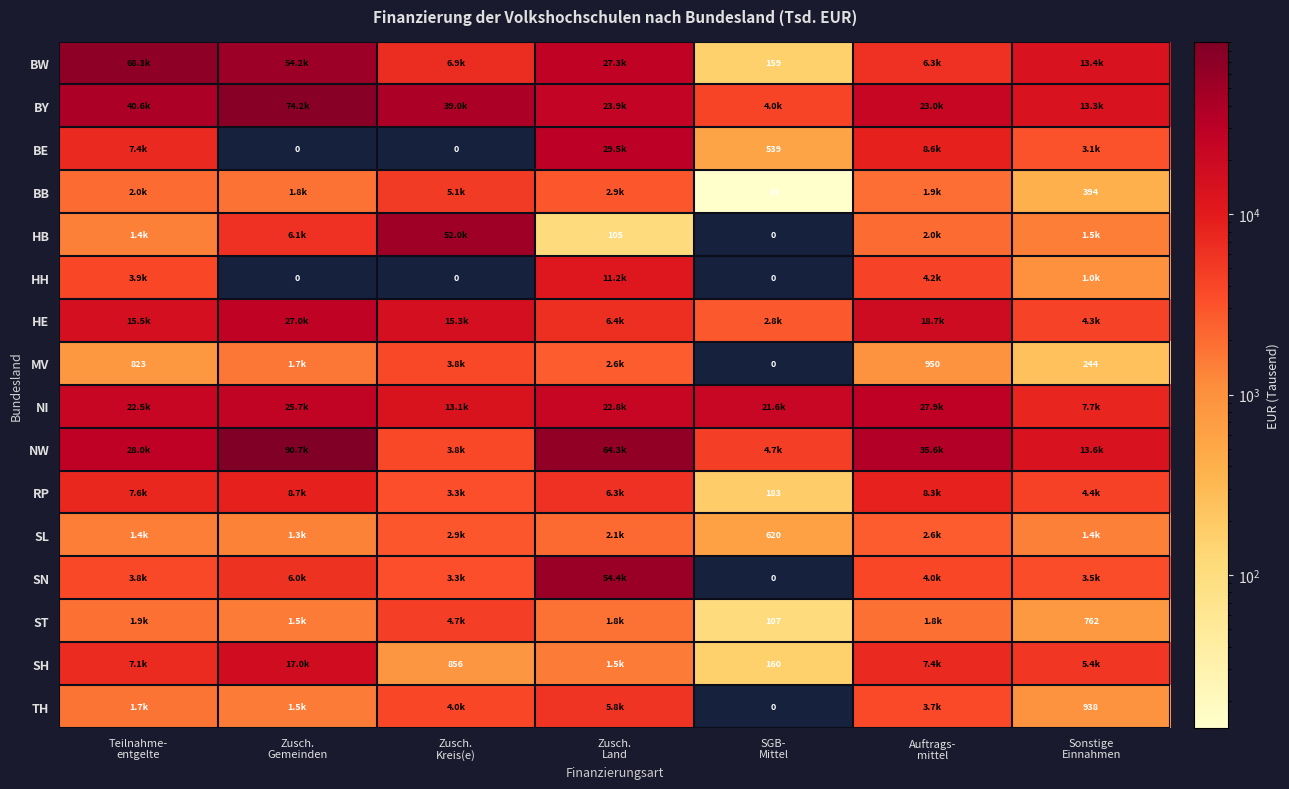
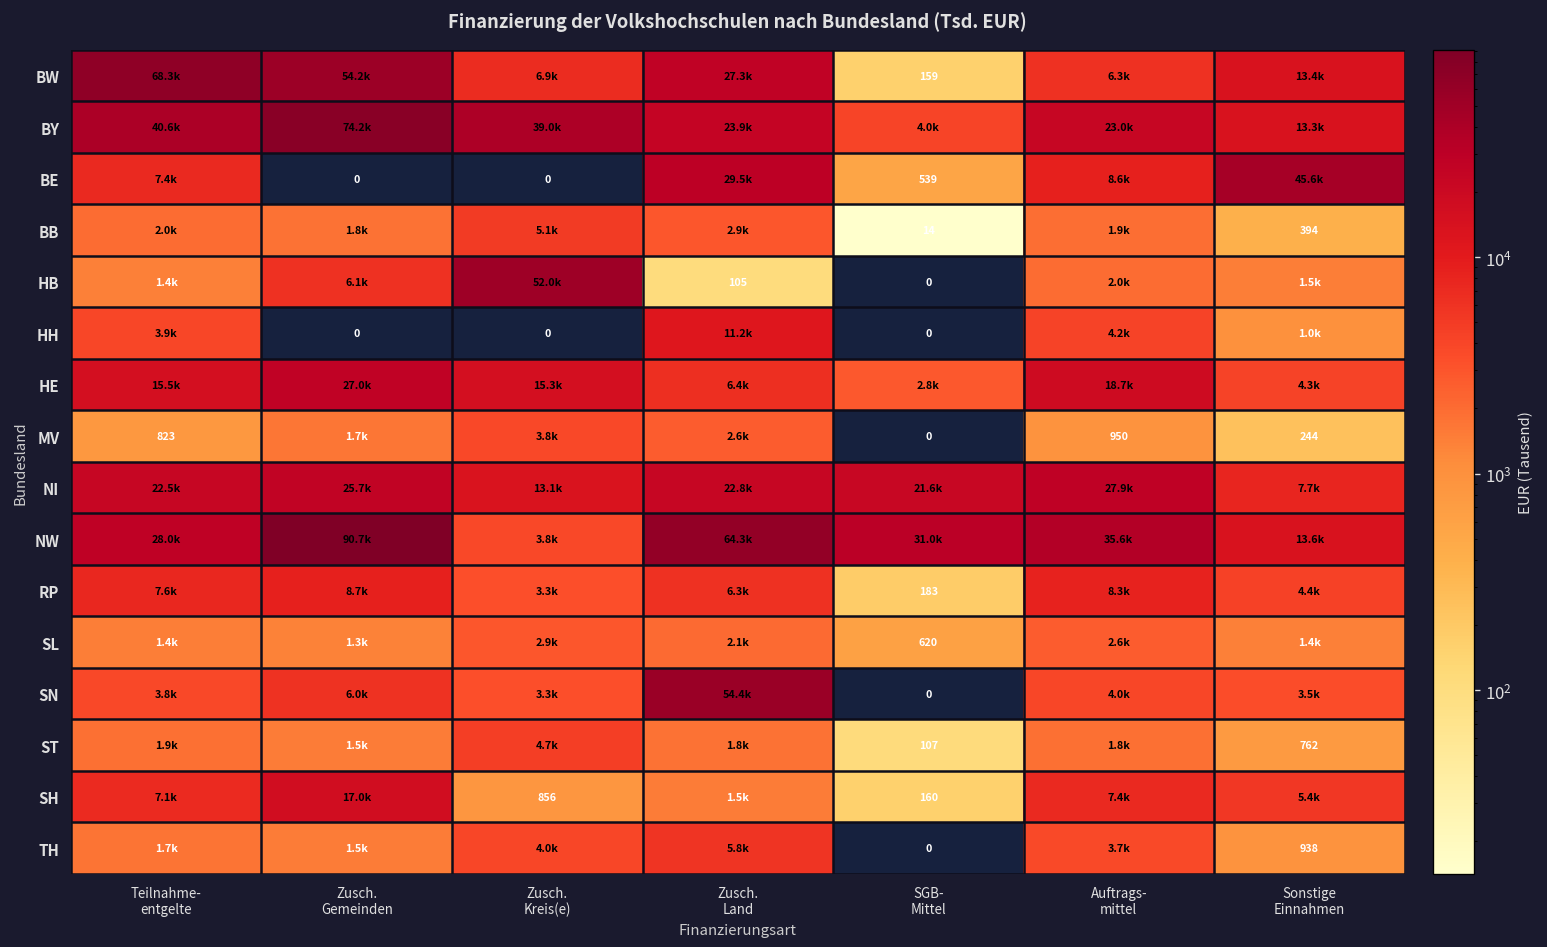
BE, Sonstige Einnahmen: 3.1k -> 45.6k
NW, SGB- Mittel: 4.7k -> 31.0k
